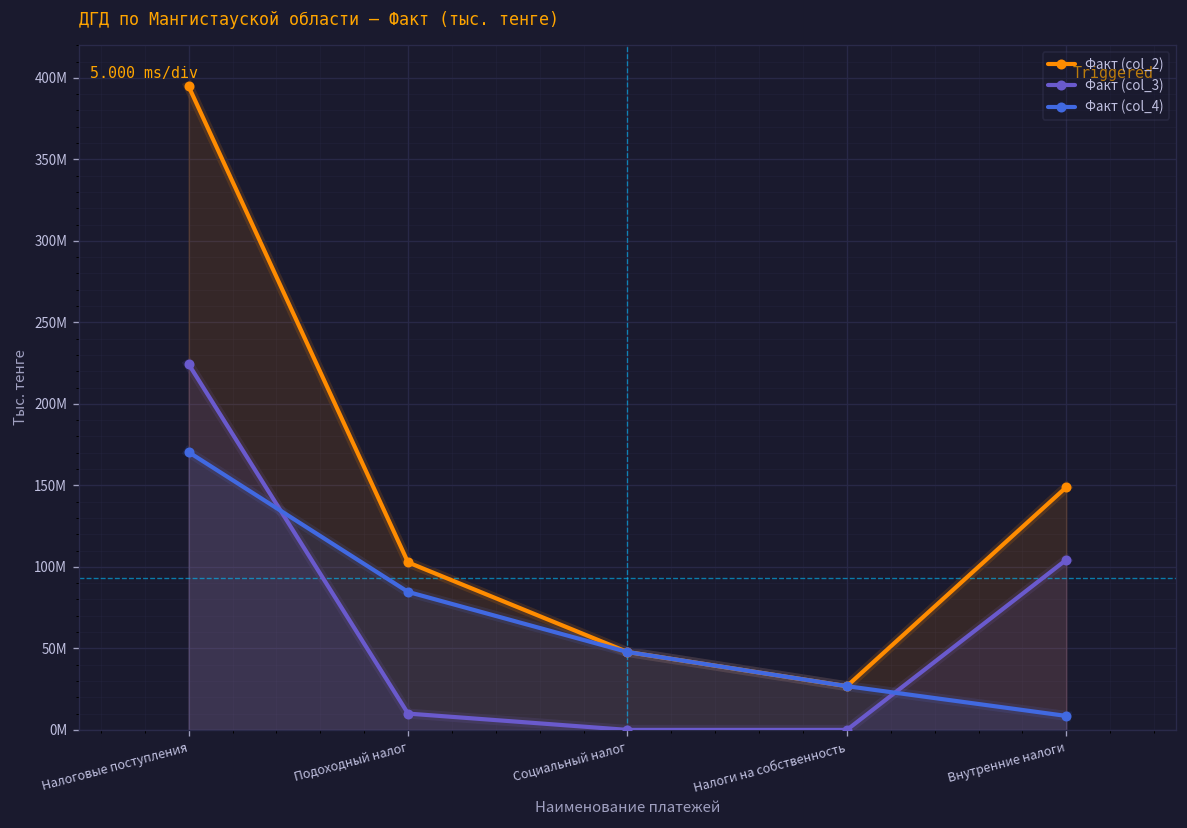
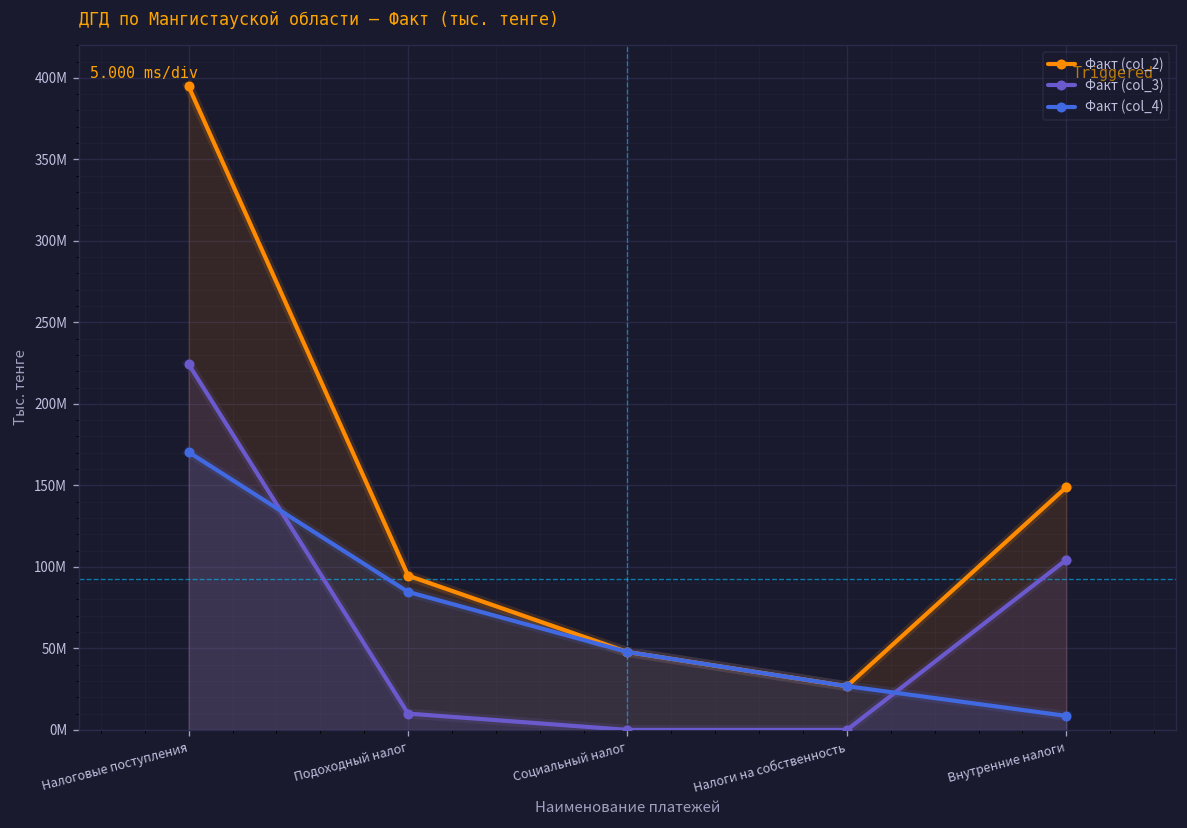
Факт (col_2), Подоходный налог: 103000000 -> 95000000
